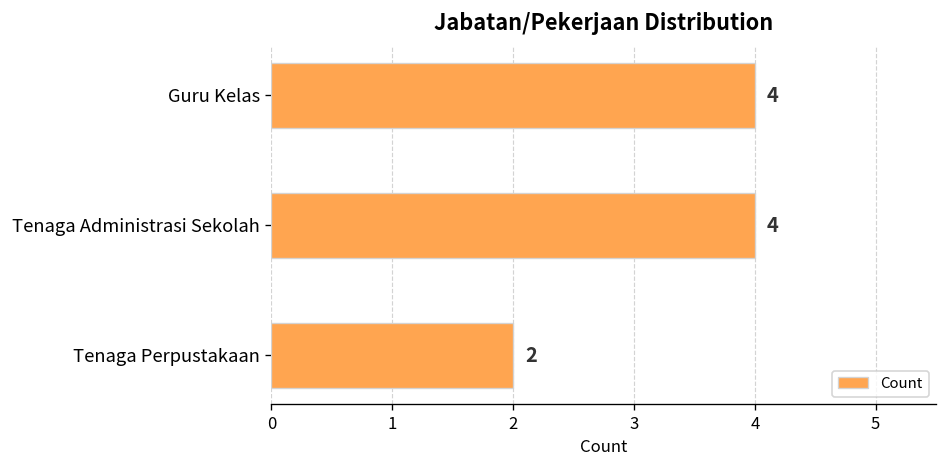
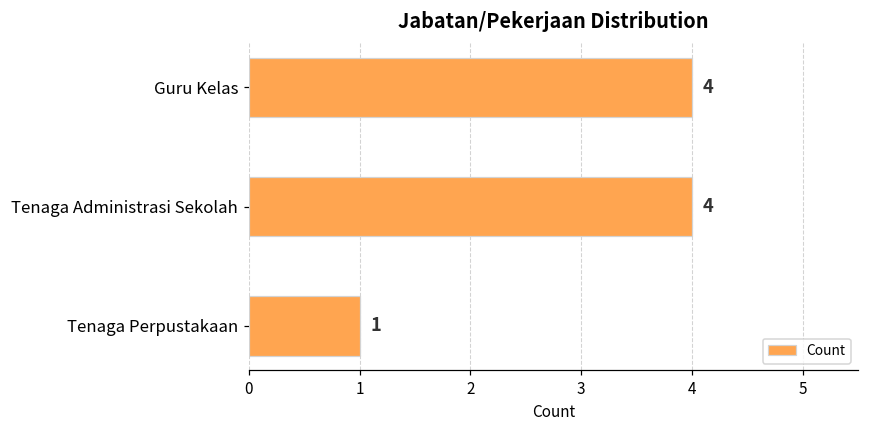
Tenaga Perpustakaan: 2 -> 1
